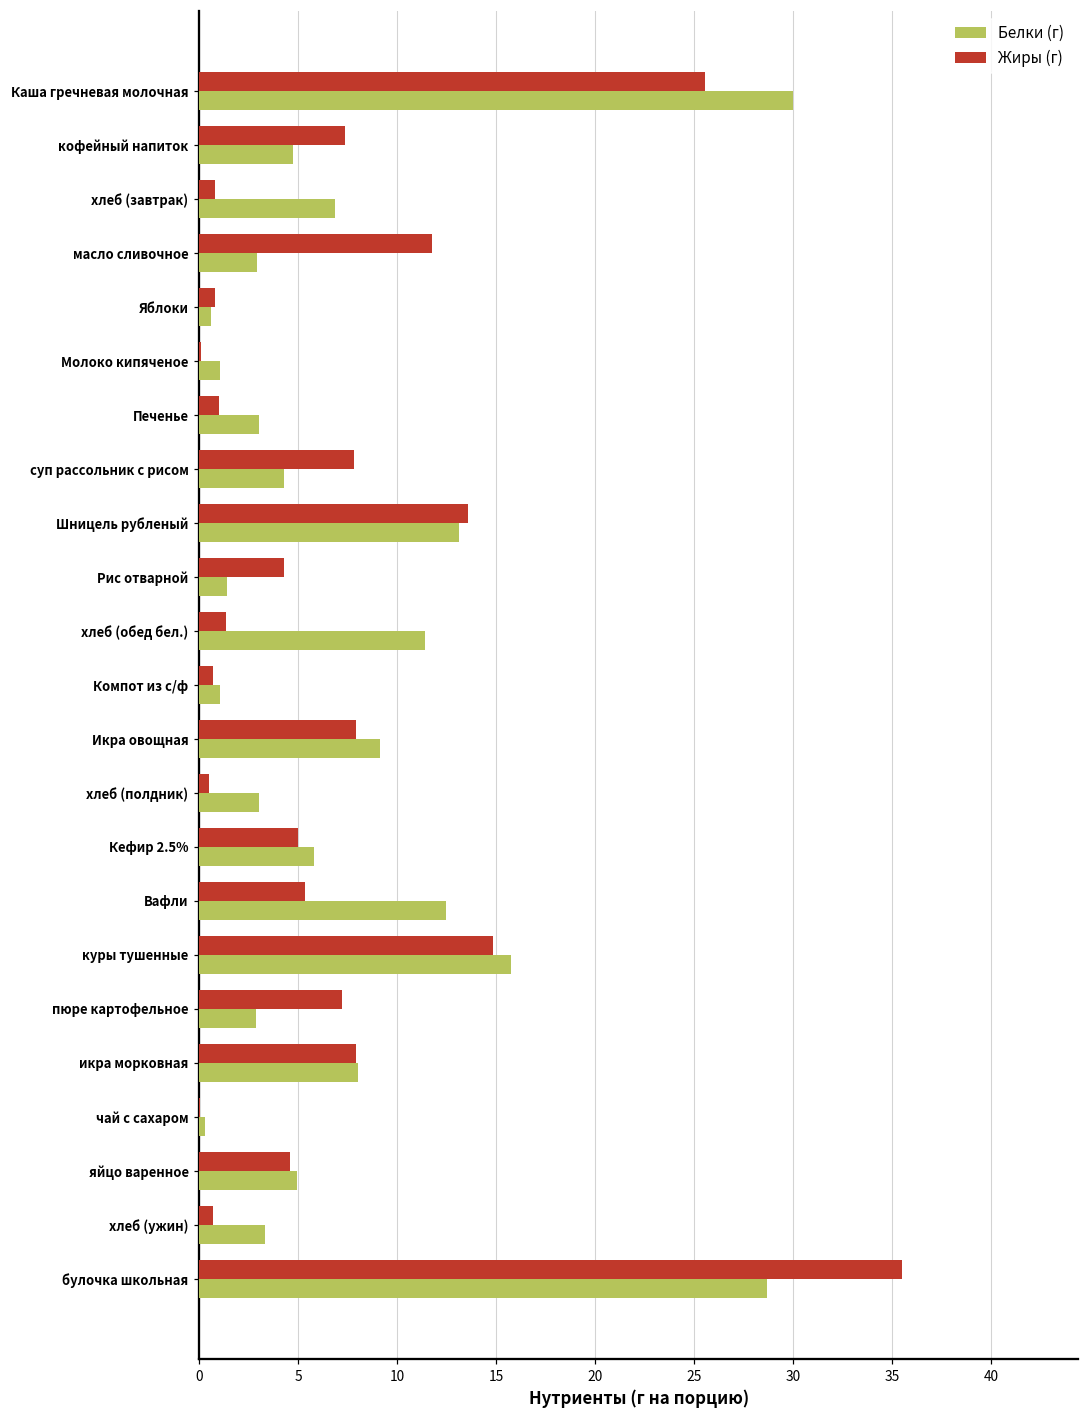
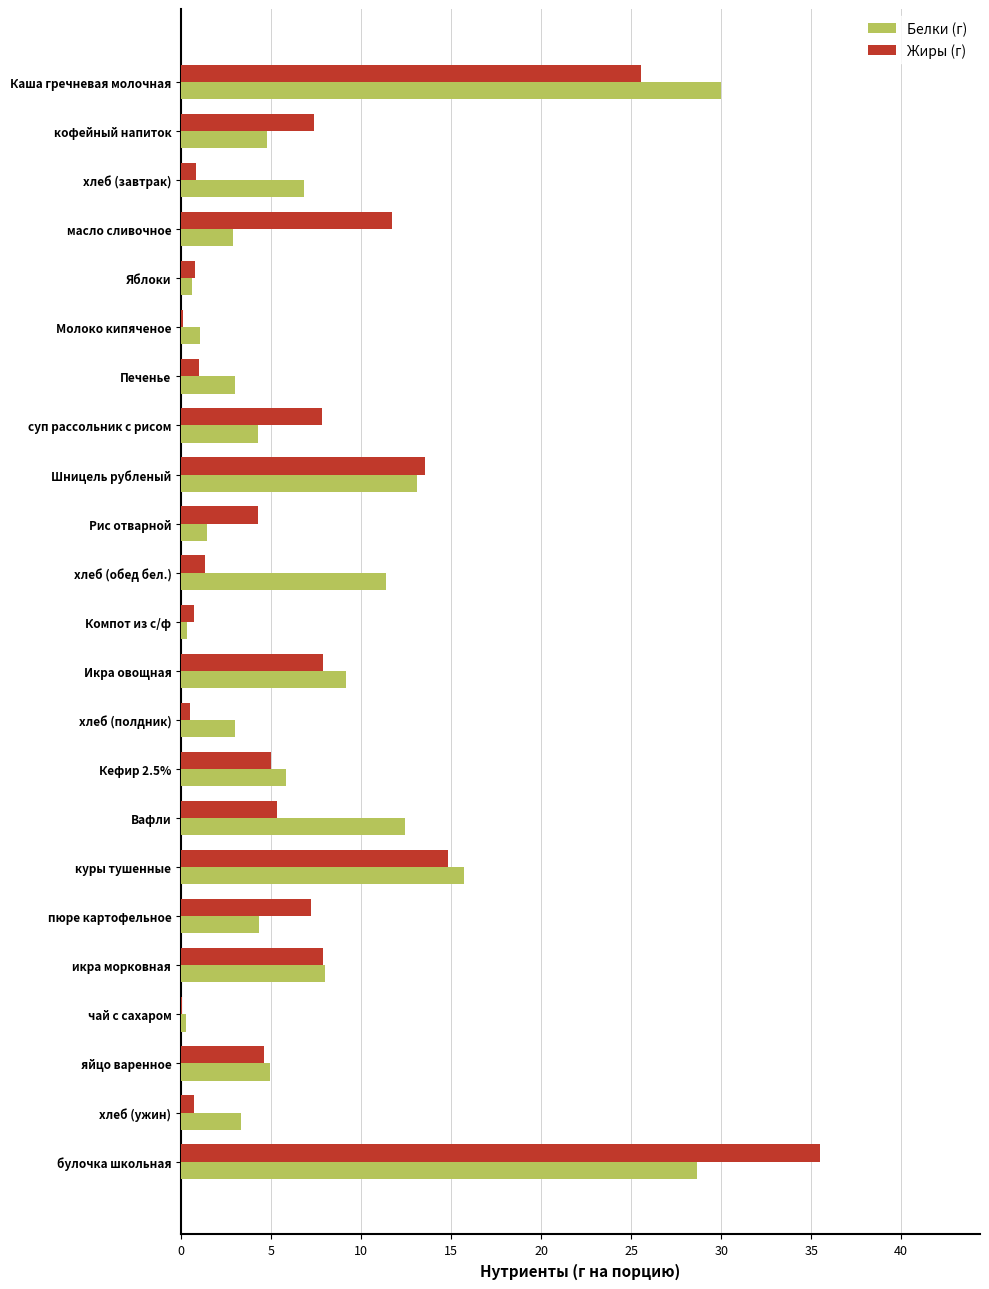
Белки (г), Компот из с/ф: 1.0 -> 0.3
Белки (г), пюре картофельное: 2.9 -> 4.3
